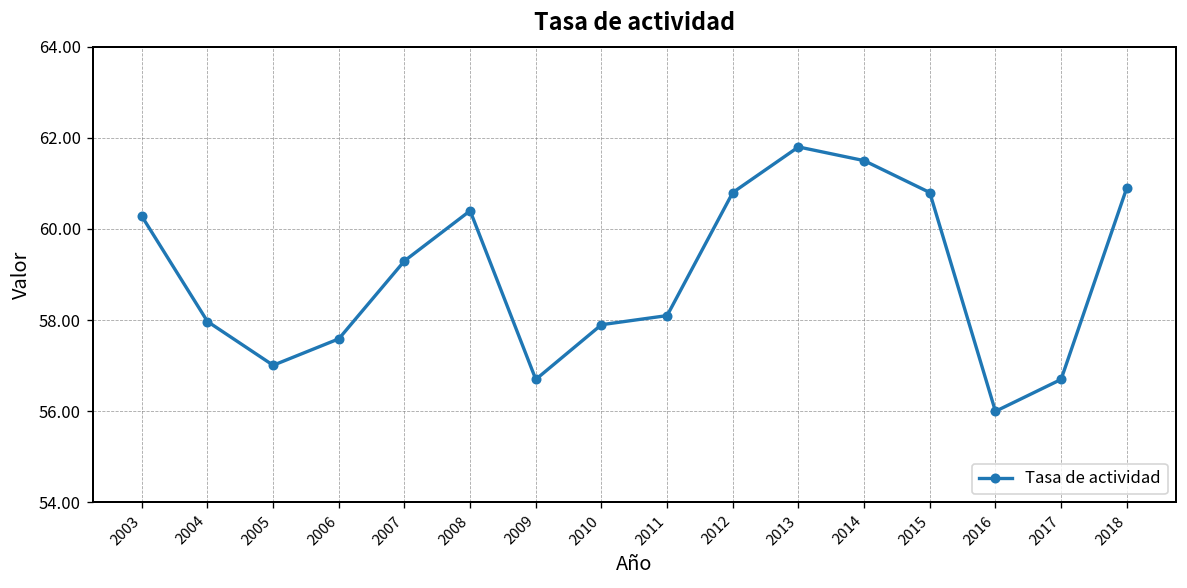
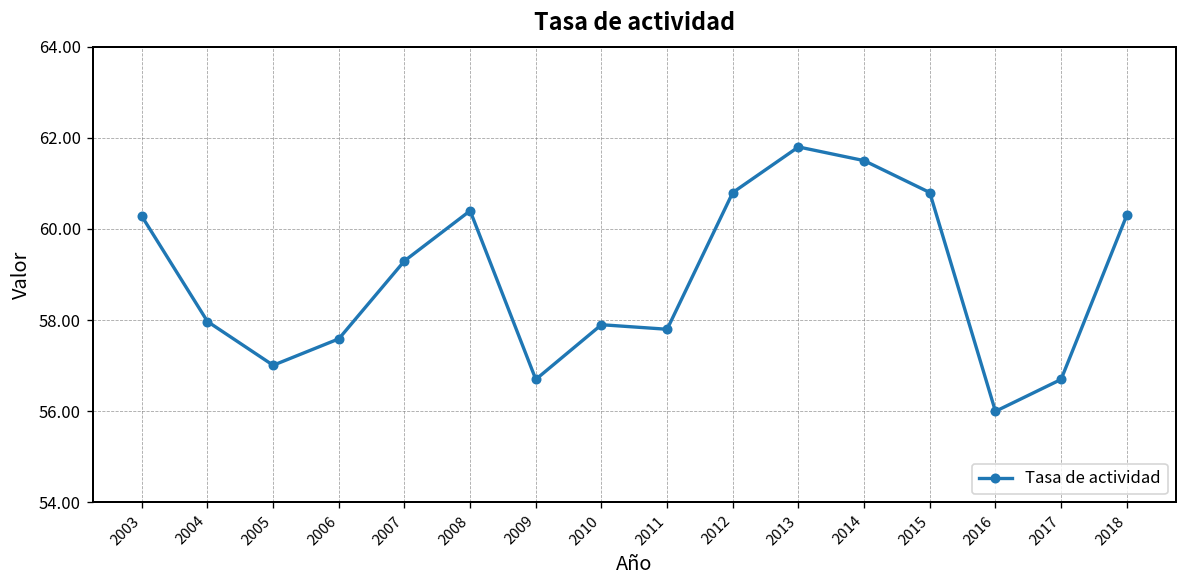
2011: 58.1 -> 57.8
2018: 60.9 -> 60.3
